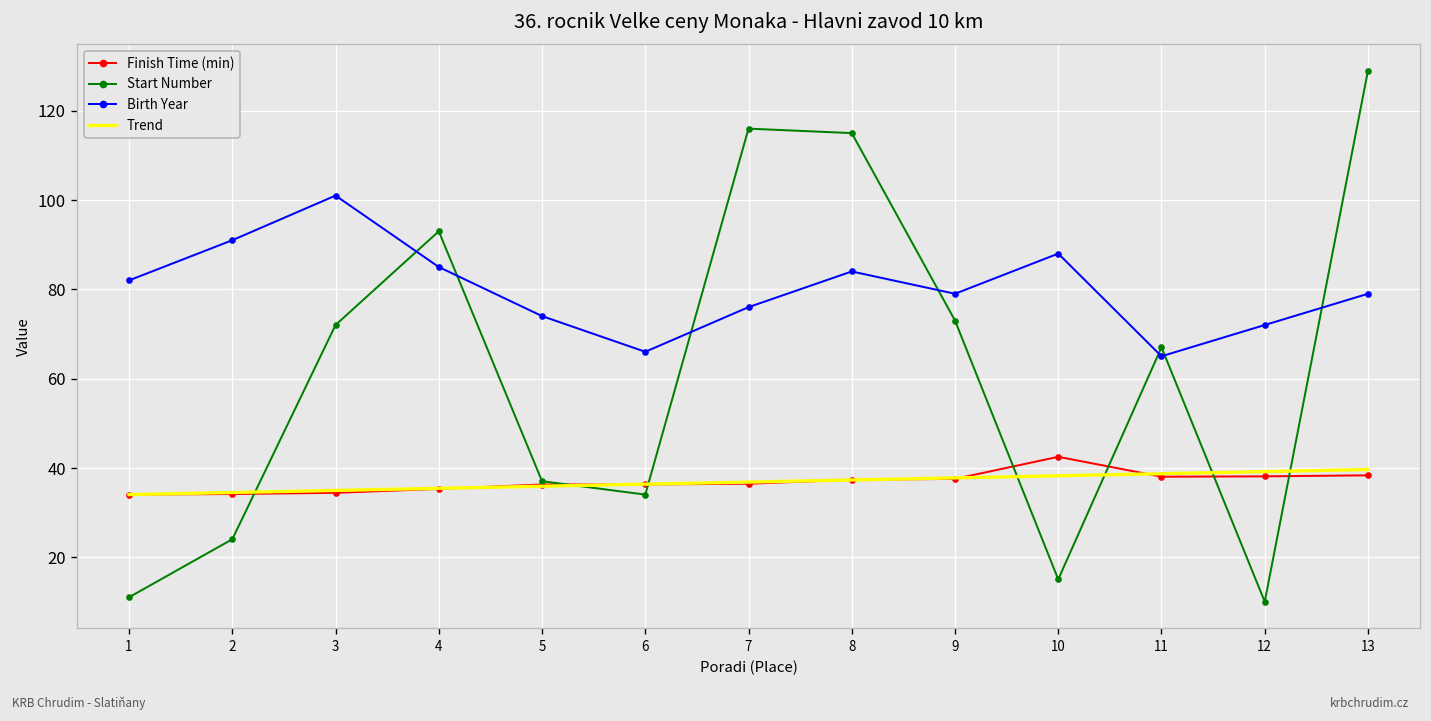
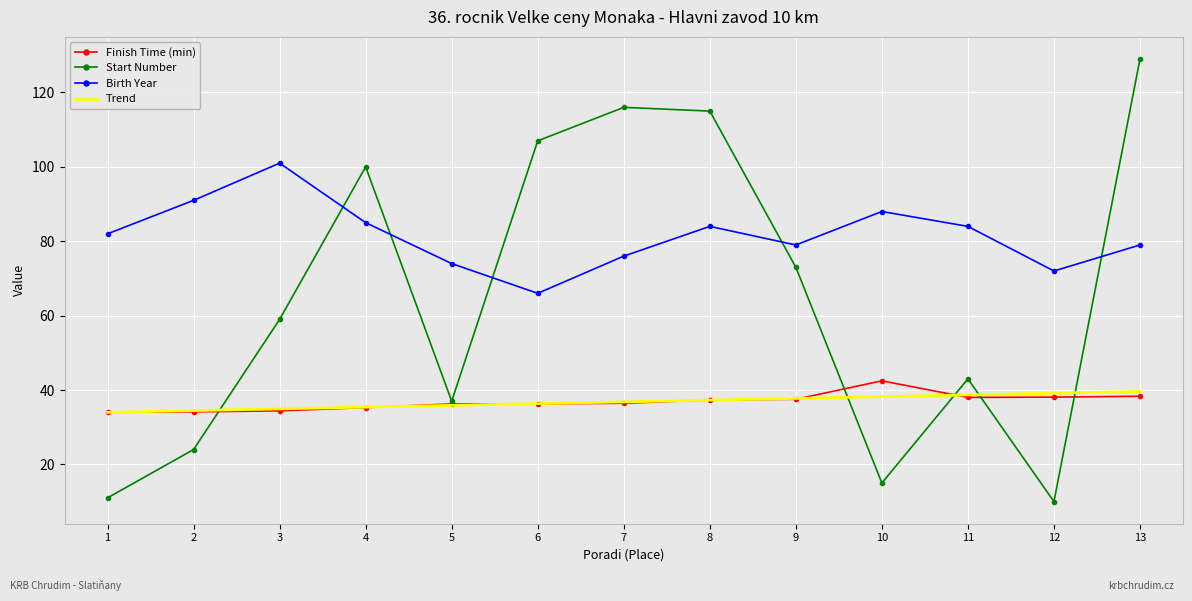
Start Number, 3: 72 -> 59
Start Number, 4: 93 -> 100
Start Number, 6: 34 -> 107
Start Number, 11: 67 -> 43
Birth Year, 11: 65 -> 84
